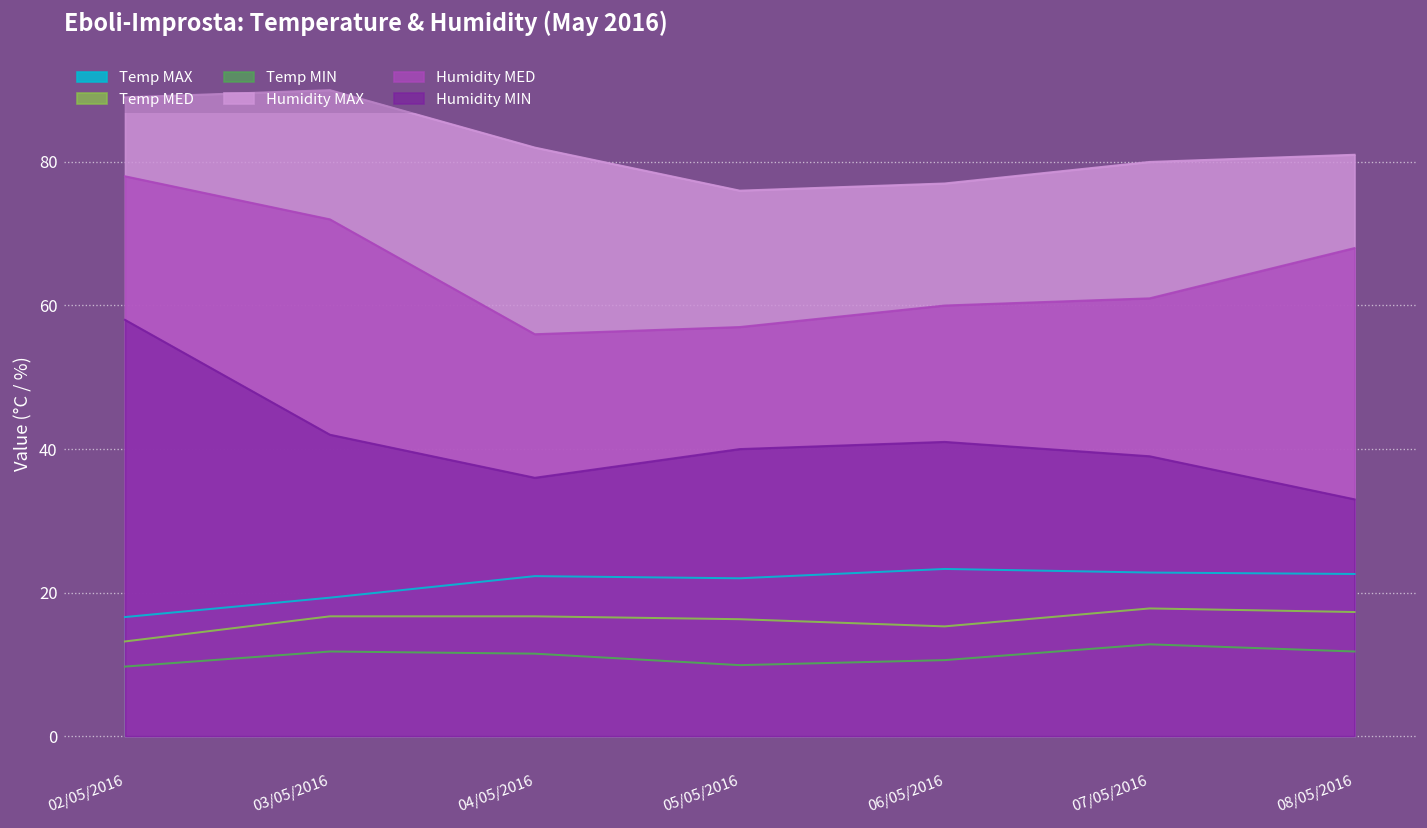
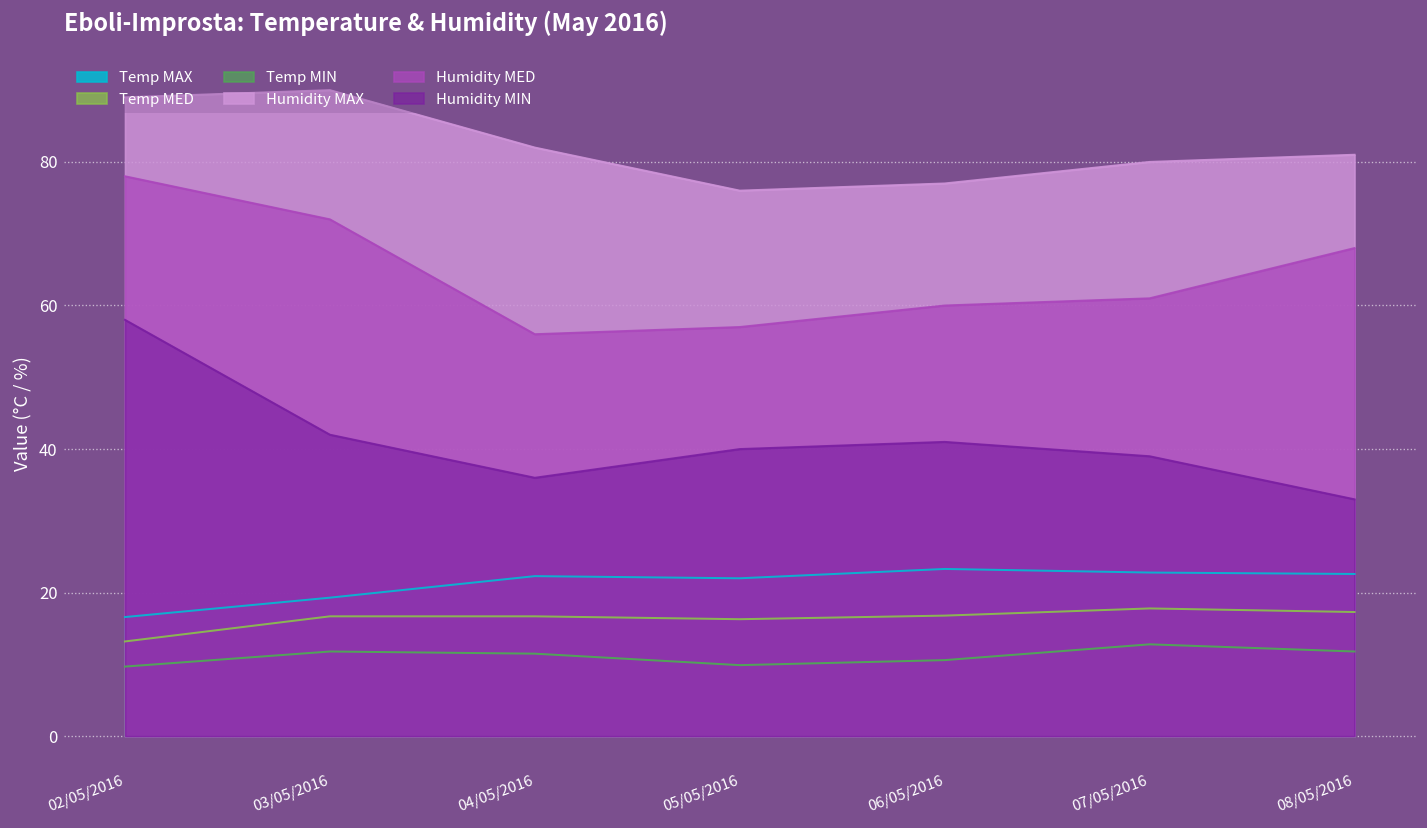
Temp MED, 06/05/2016: 15 -> 17
